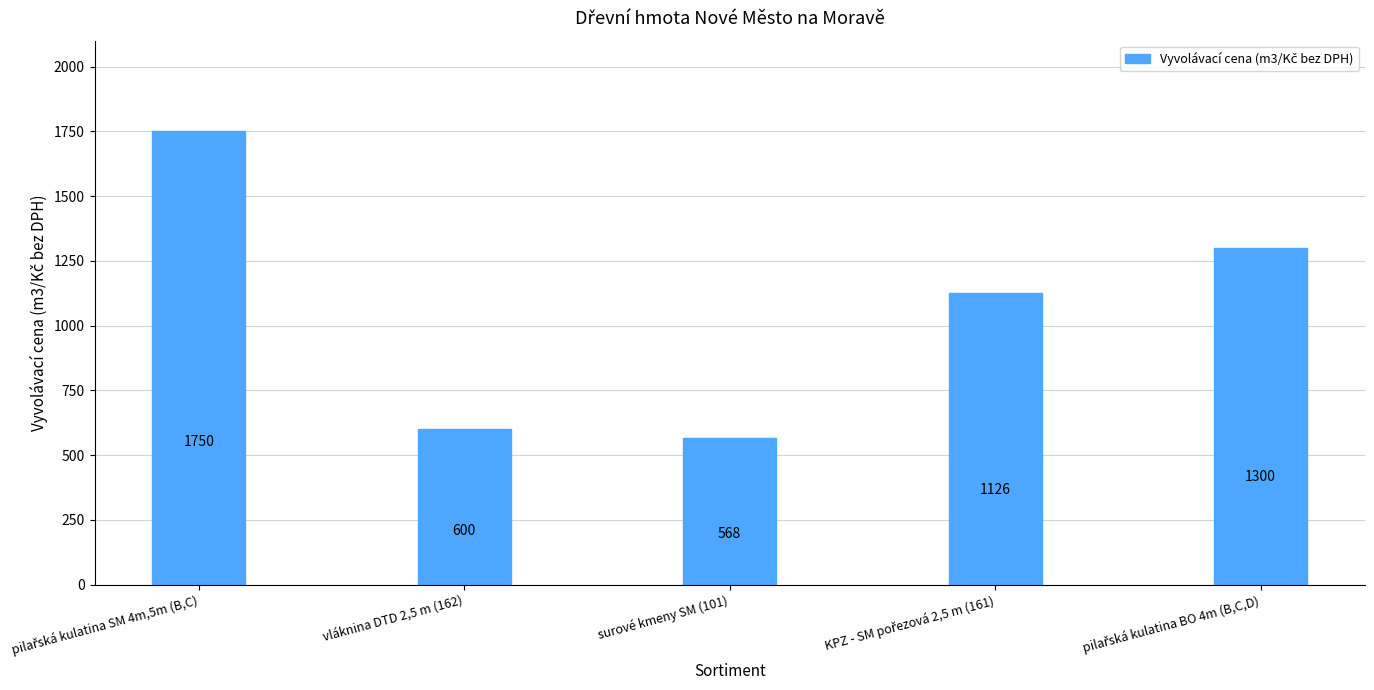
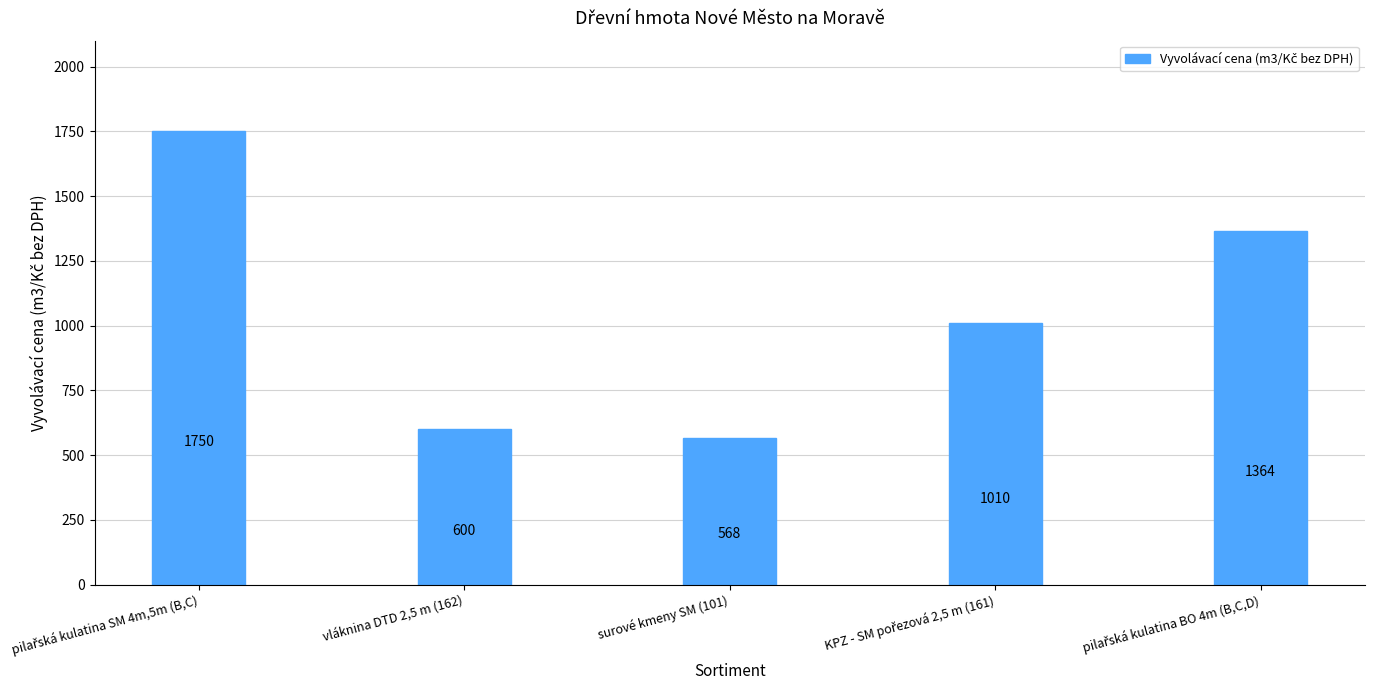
KPZ - SM pořezová 2,5 m (161): 1126 -> 1010
pilařská kulatina BO 4m (B,C,D): 1300 -> 1364
